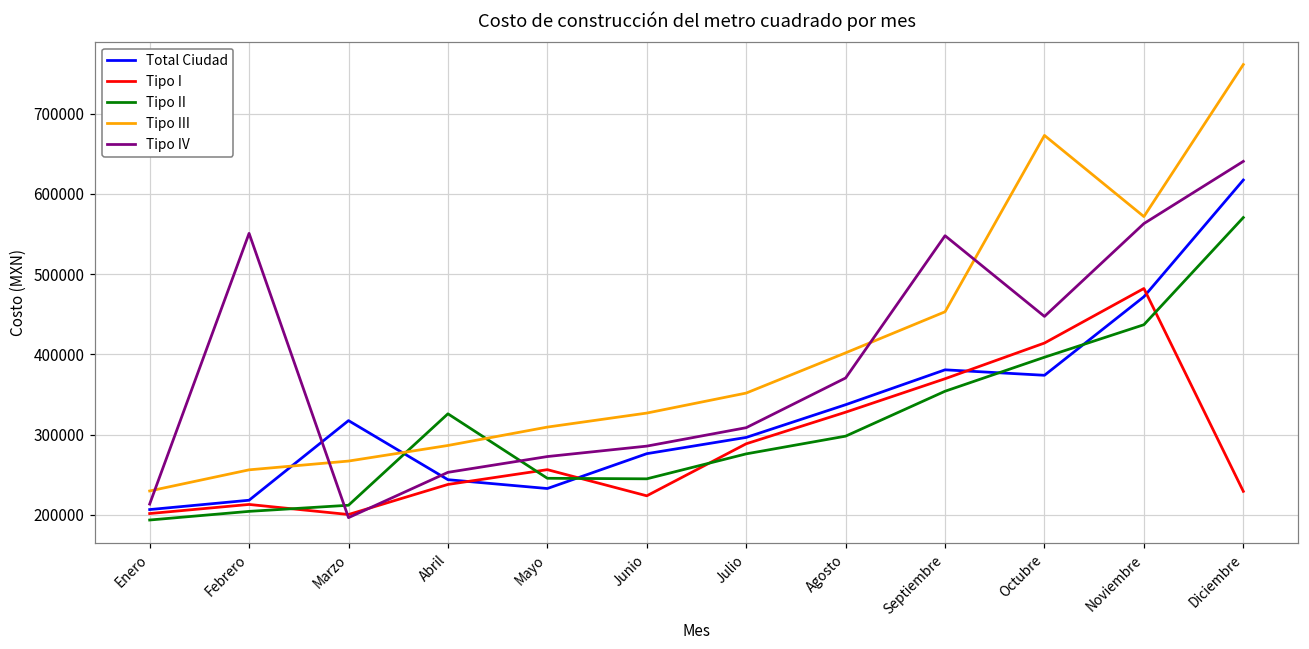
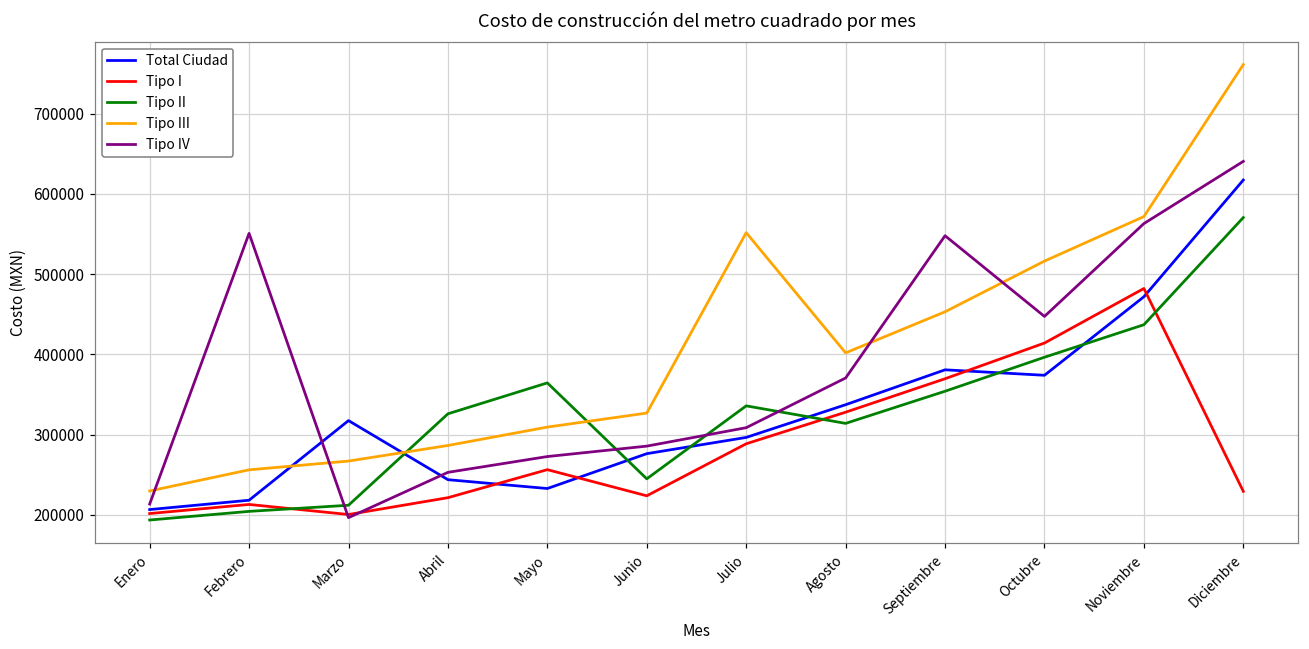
Tipo I, Abril: 240000 -> 220000
Tipo II, Mayo: 250000 -> 360000
Tipo II, Julio: 280000 -> 340000
Tipo III, Julio: 350000 -> 550000
Tipo II, Agosto: 300000 -> 310000
Tipo III, Octubre: 670000 -> 520000
